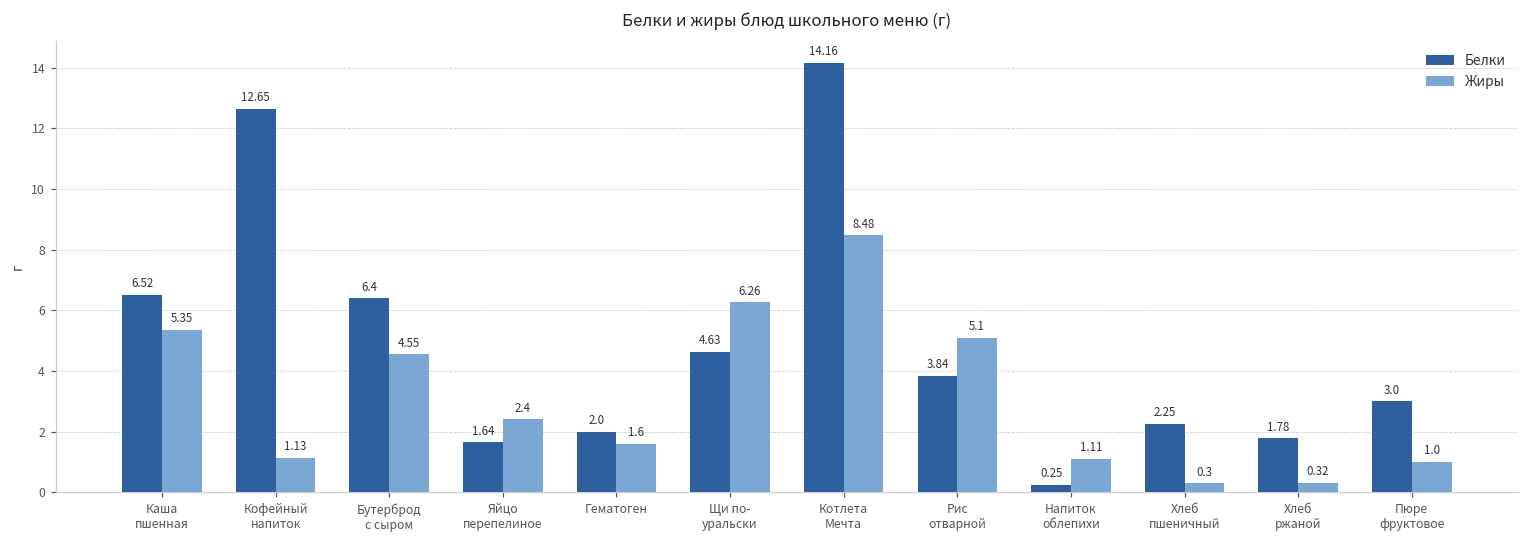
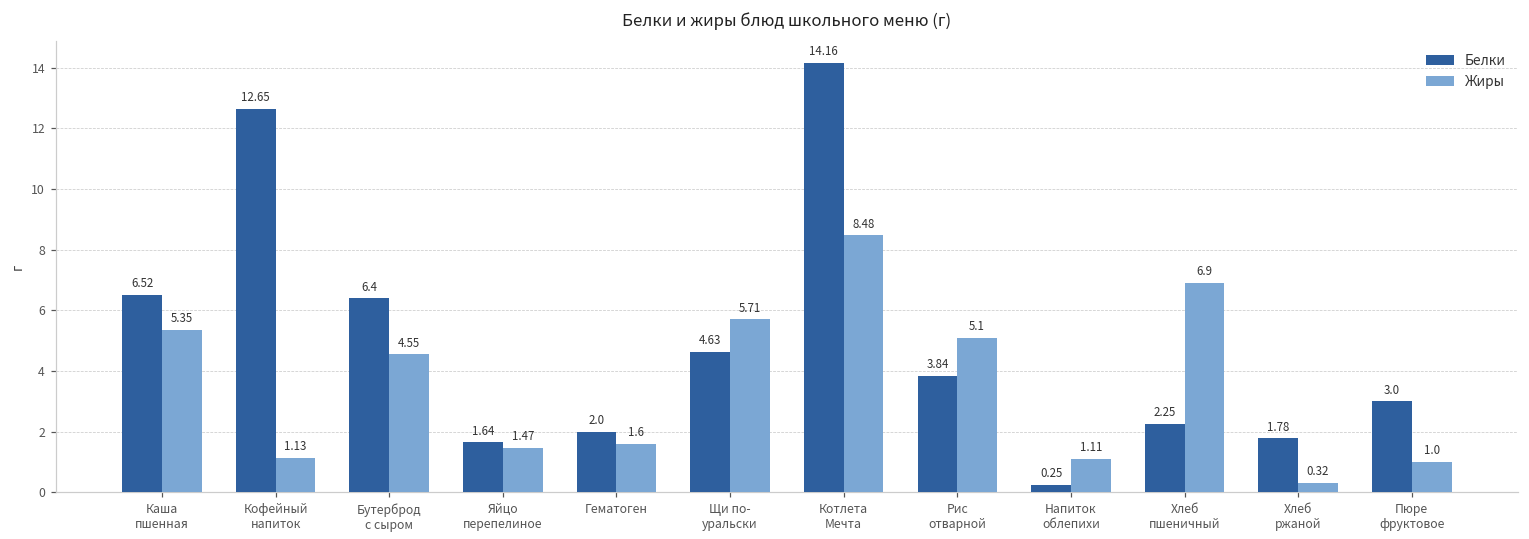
Жиры, Яйцо перепелиное: 2.4 -> 1.47
Жиры, Щи по- уральски: 6.26 -> 5.71
Жиры, Хлеб пшеничный: 0.3 -> 6.9
